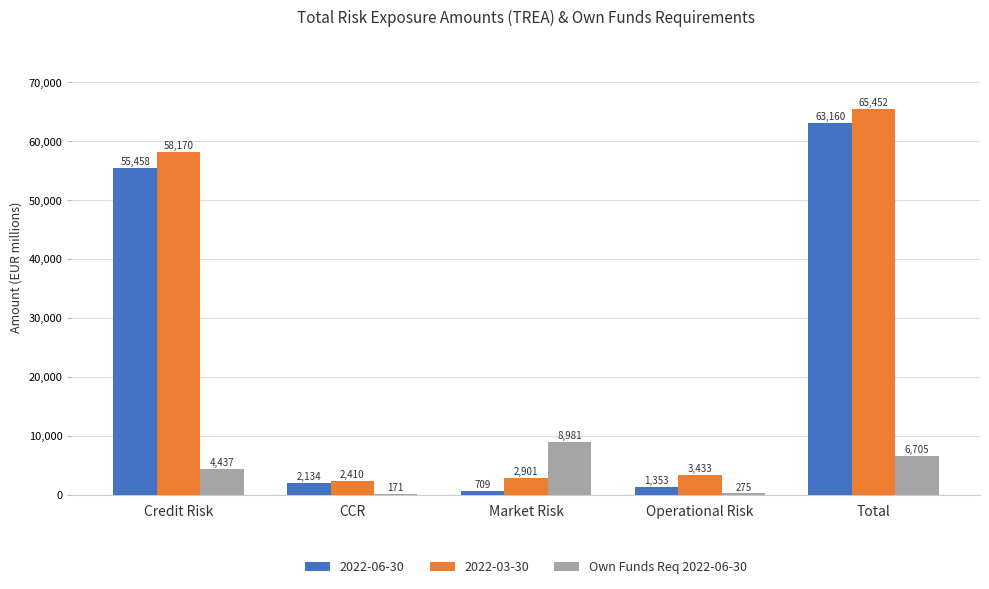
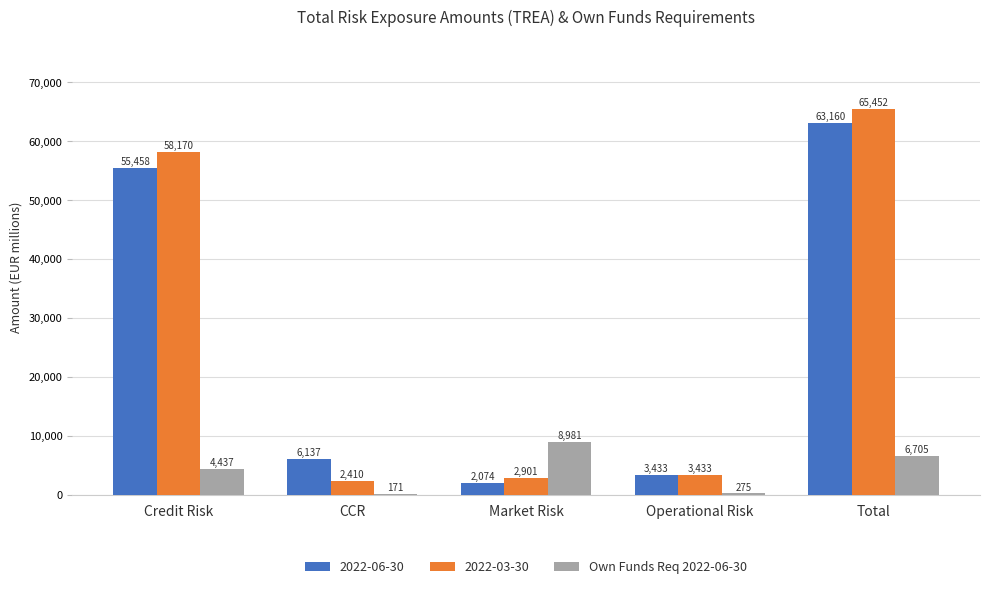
2022-06-30, CCR: 2,134 -> 6,137
2022-06-30, Market Risk: 709 -> 2,074
2022-06-30, Operational Risk: 1,353 -> 3,433
